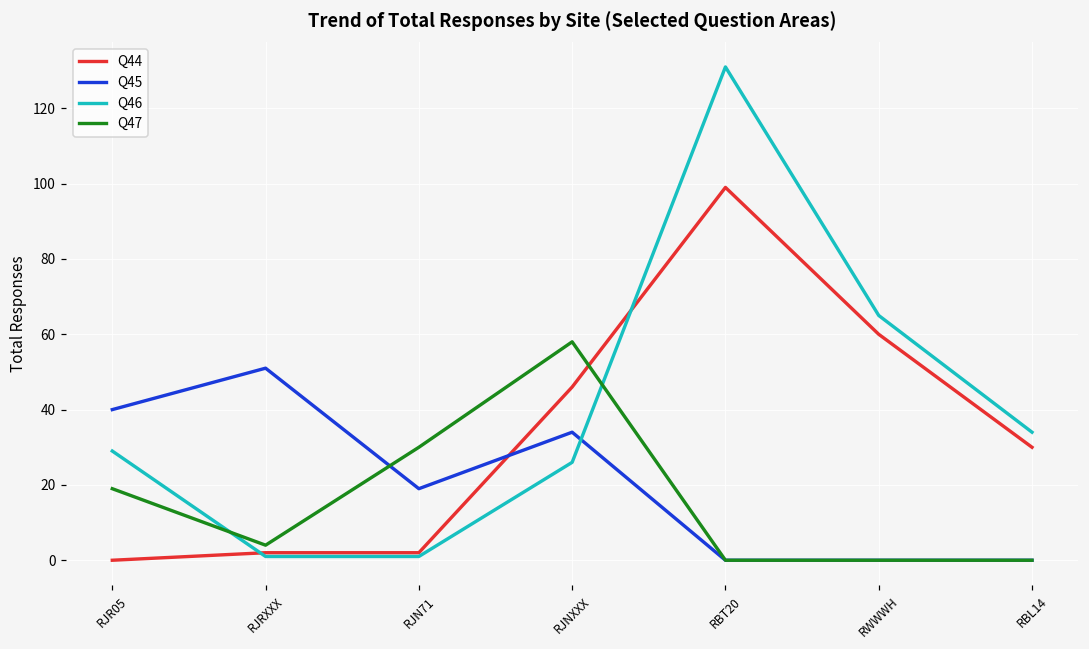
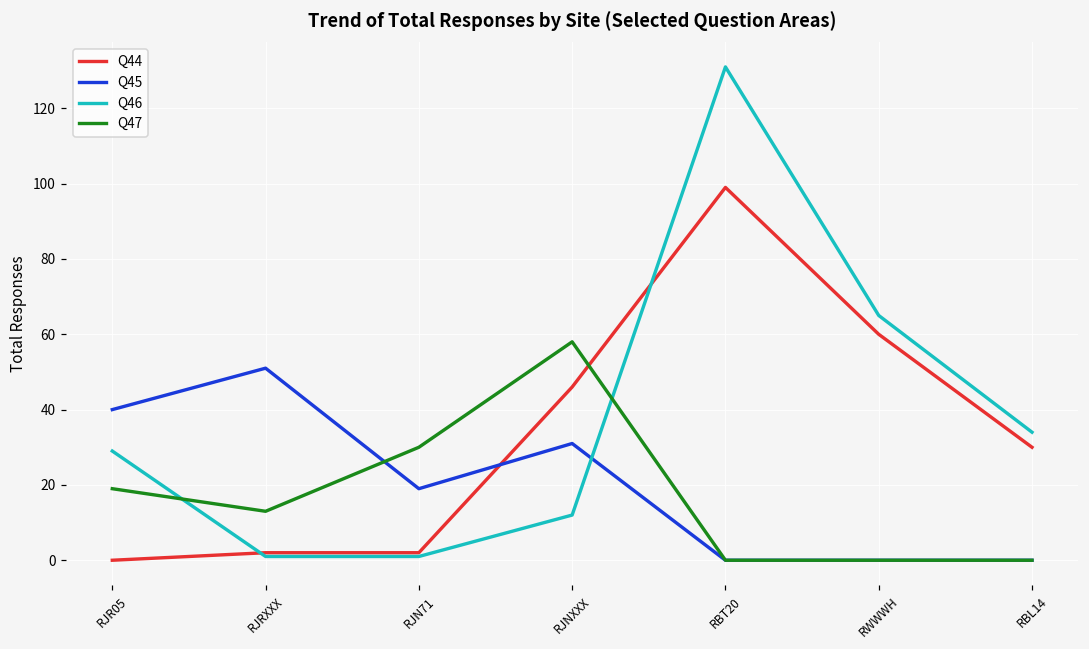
Q47, RJRXXX: 4 -> 13
Q45, RJNXXX: 34 -> 31
Q46, RJNXXX: 26 -> 12
